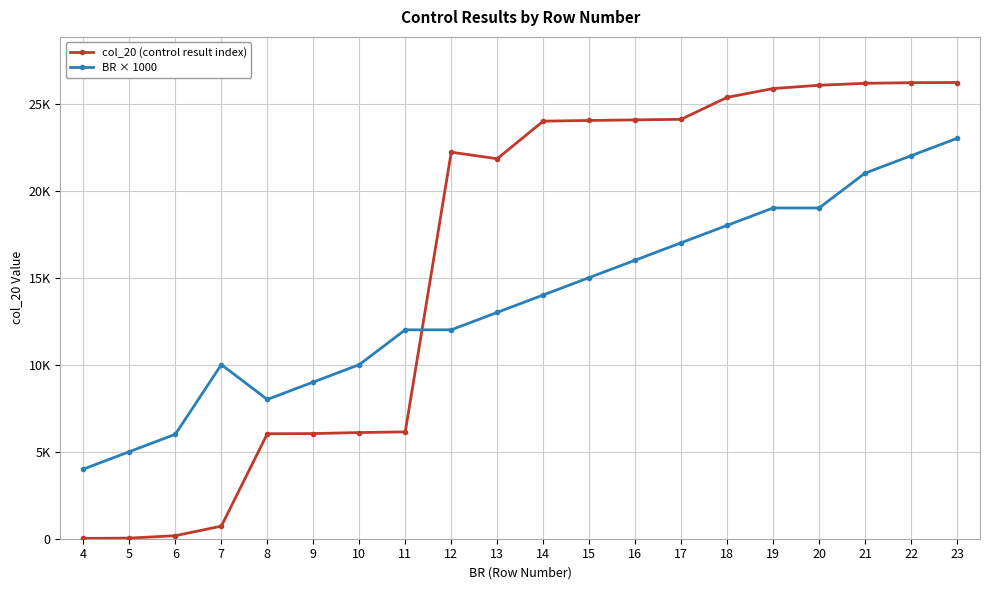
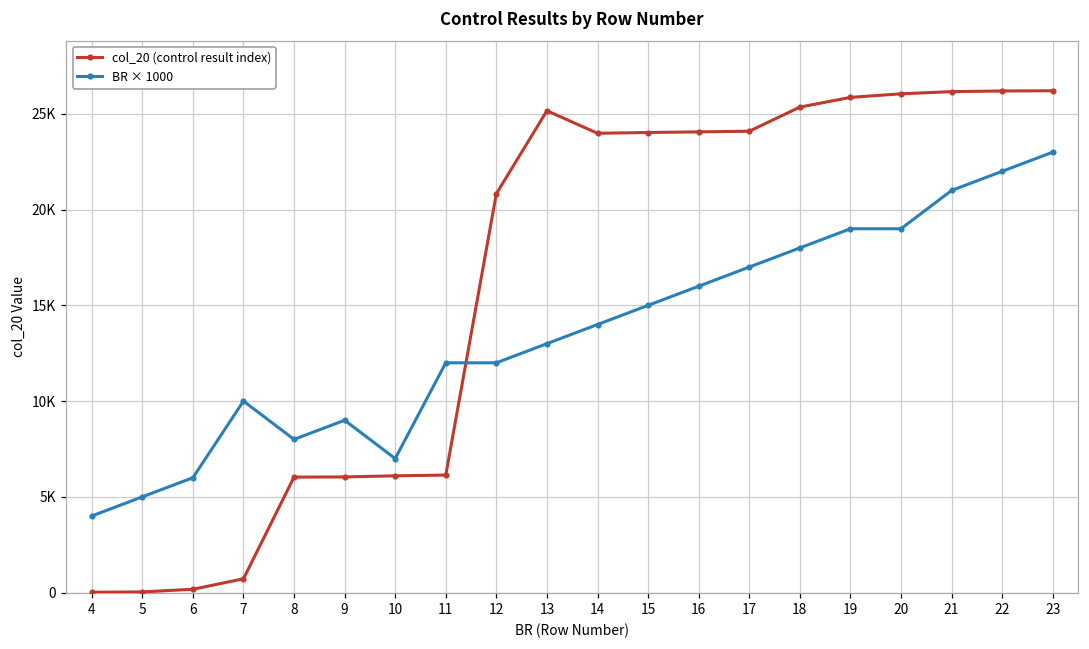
BR × 1000, 10: 10000 -> 7000
col_20 (control result index), 12: 22200 -> 20800
col_20 (control result index), 13: 21800 -> 25200
